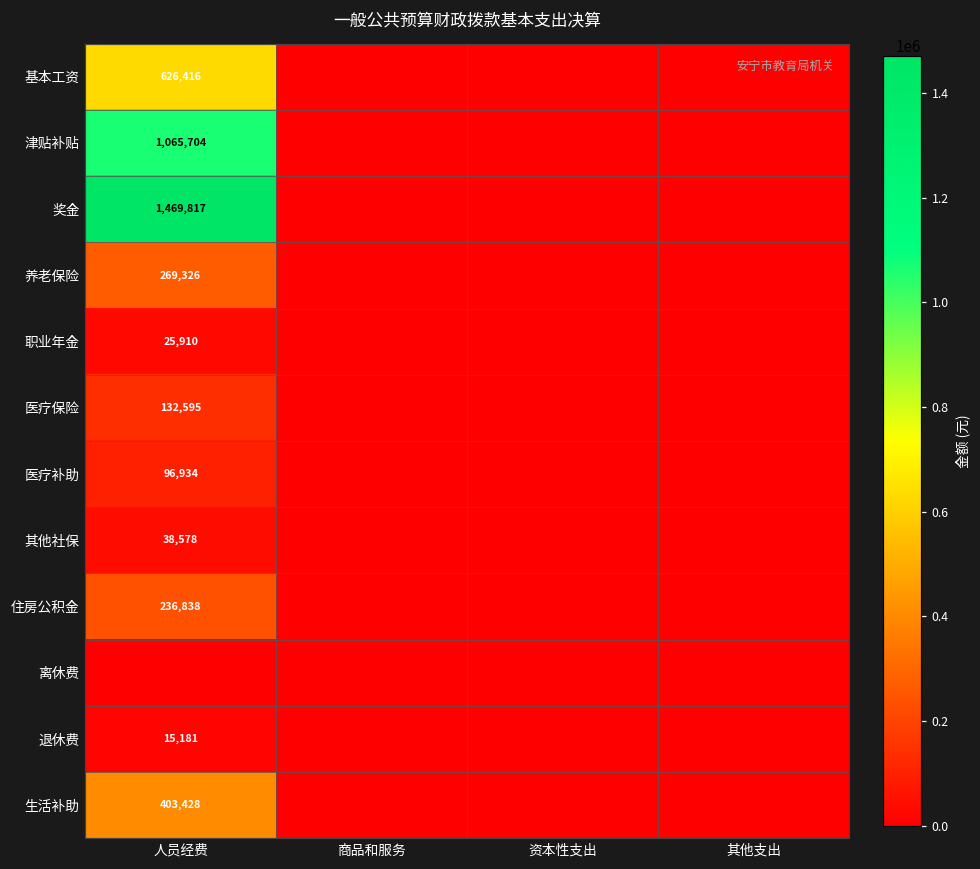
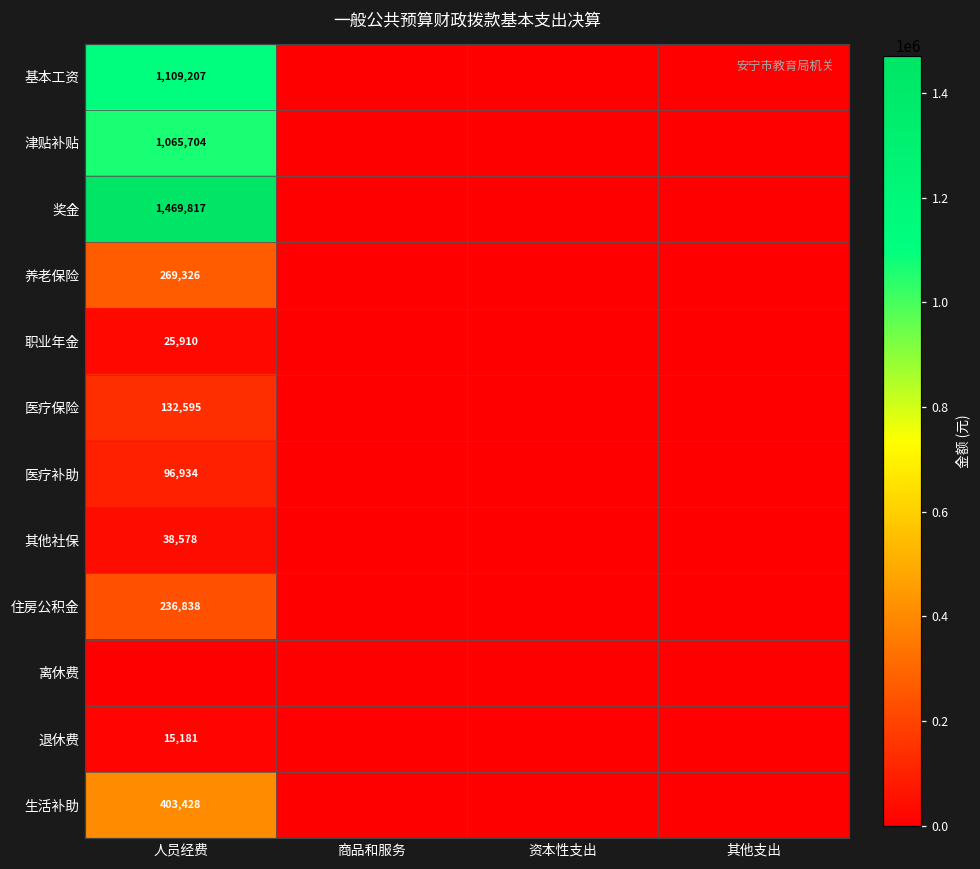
基本工资, 人员经费: 626,416 -> 1,109,207
